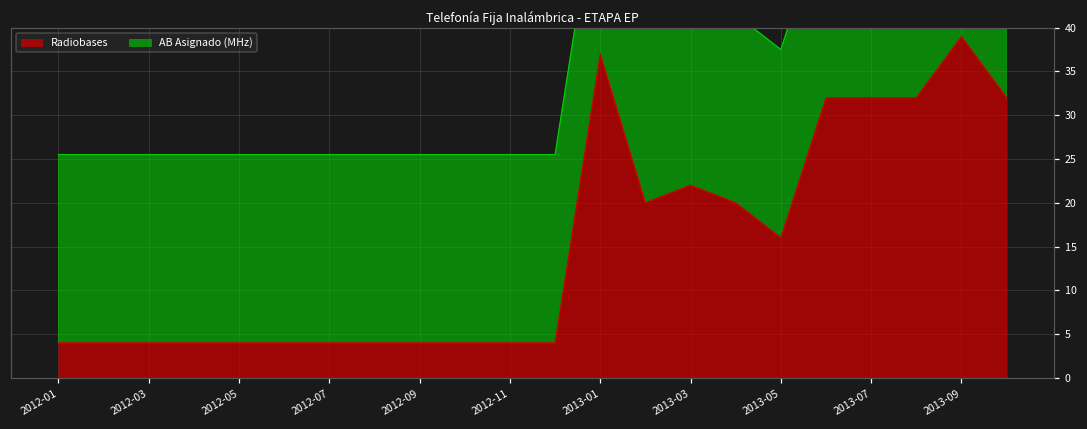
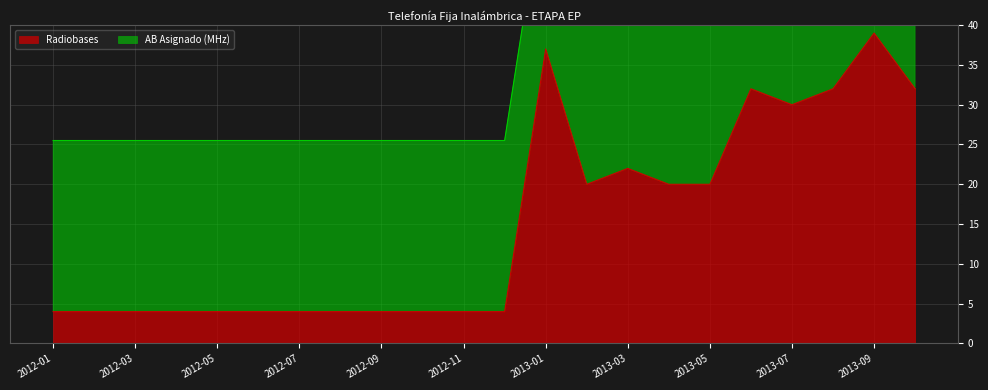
Radiobases, 2013-05: 16 -> 20
Radiobases, 2013-07: 32 -> 30
